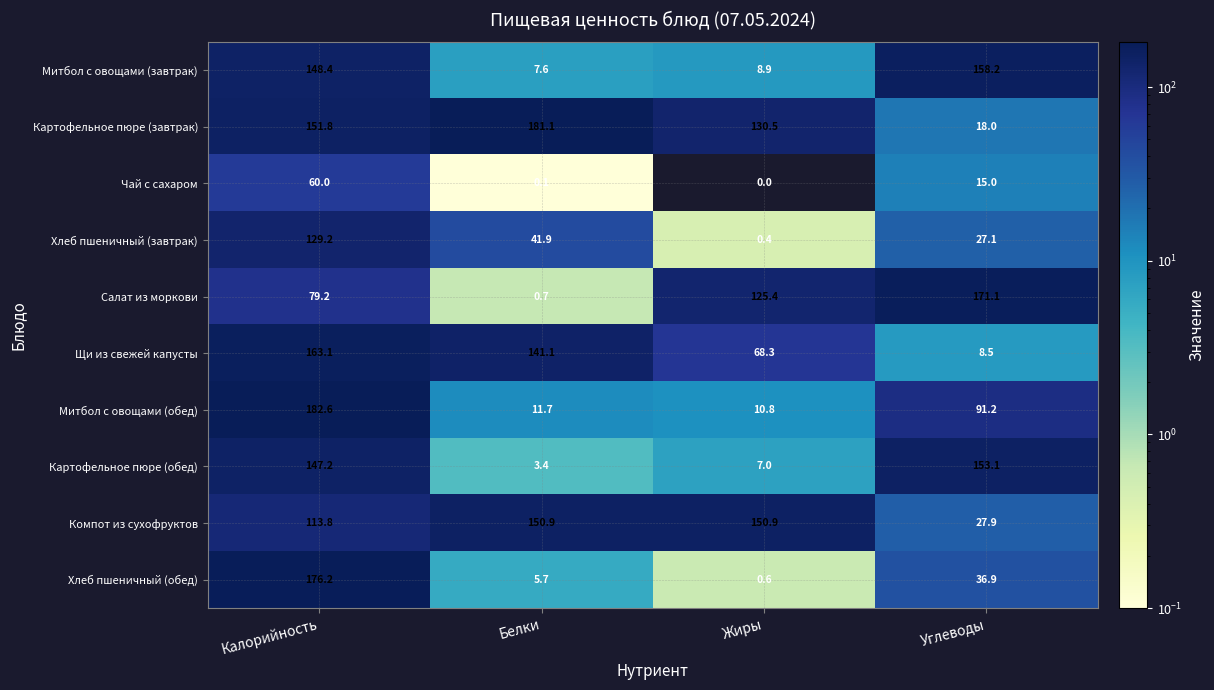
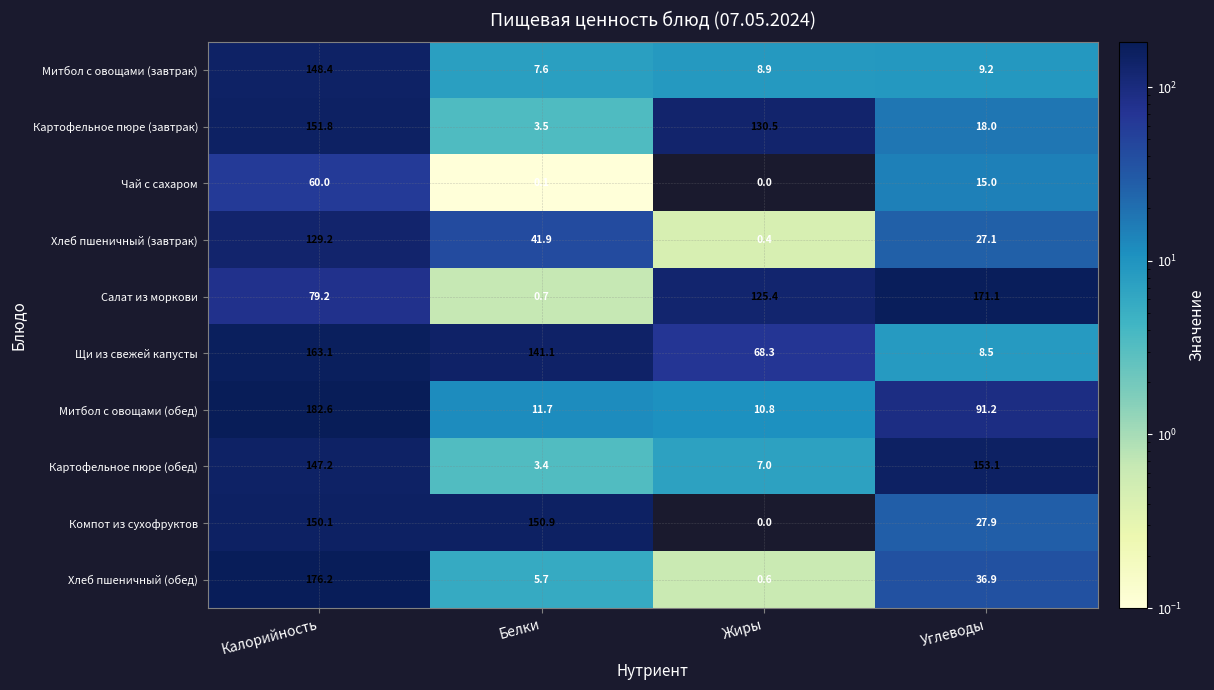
Митбол с овощами (завтрак), Углеводы: 158.2 -> 9.2
Картофельное пюре (завтрак), Белки: 181.1 -> 3.5
Компот из сухофруктов, Калорийность: 113.8 -> 150.1
Компот из сухофруктов, Жиры: 150.9 -> 0.0
